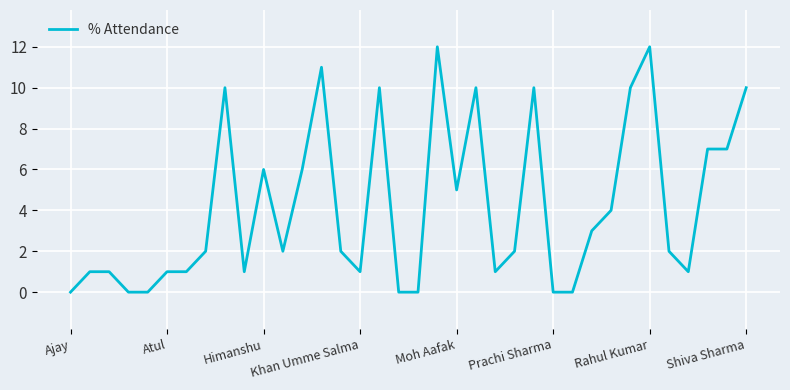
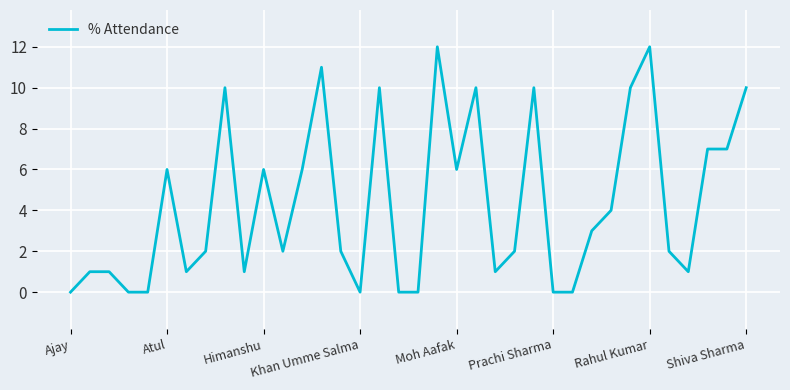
Atul: 1 -> 6
Khan Umme Salma: 1 -> 0
Moh Aafak: 5 -> 6
